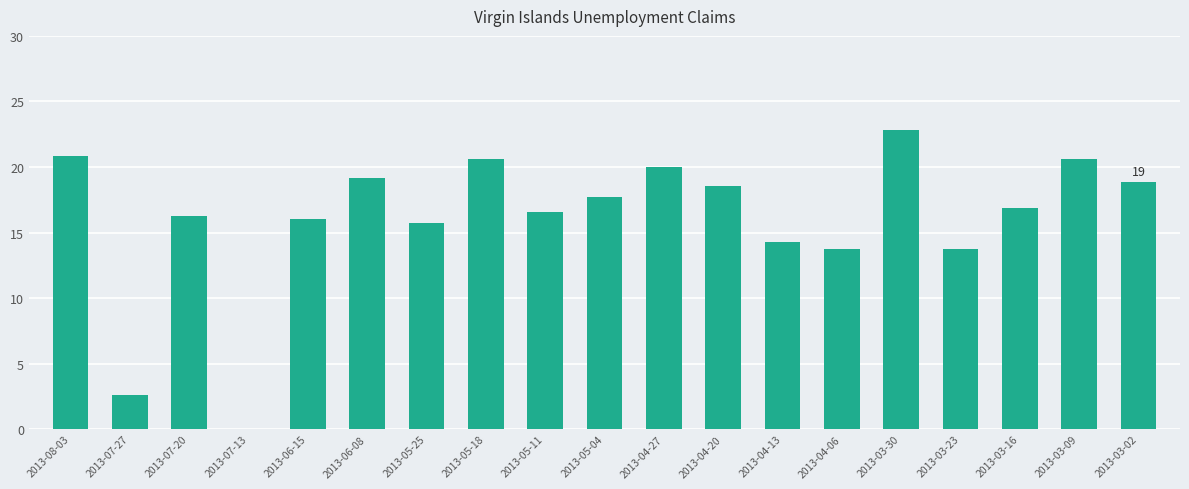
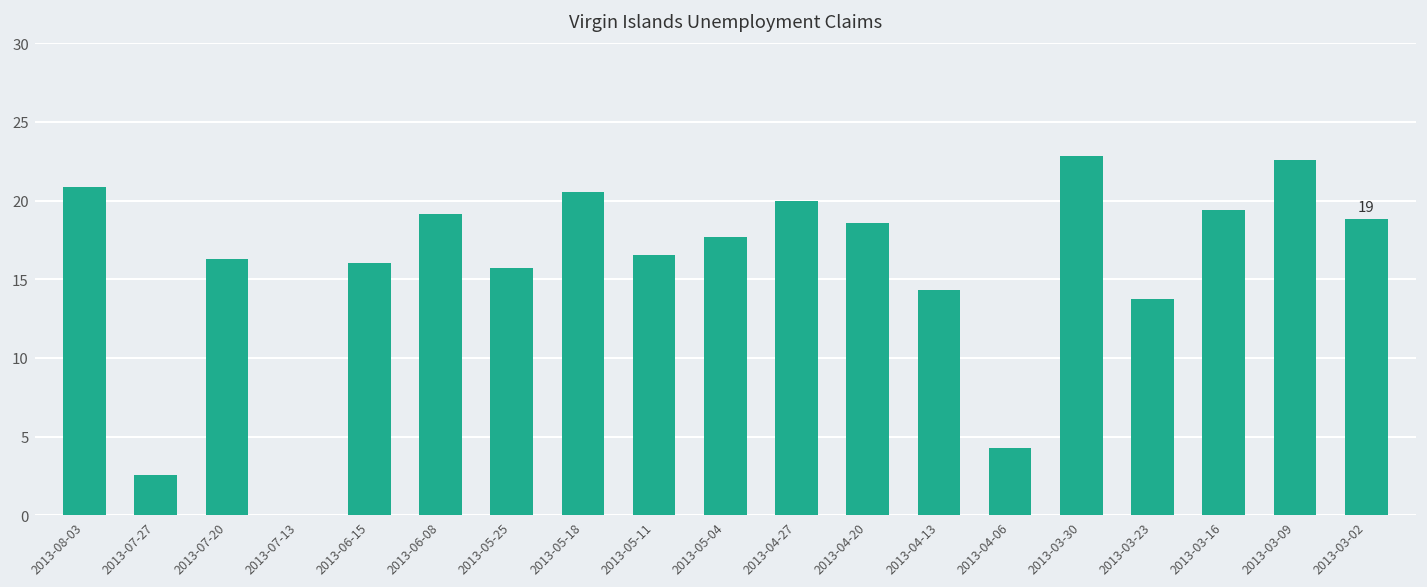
2013-04-06: 13.7 -> 4.3
2013-03-16: 16.9 -> 19.4
2013-03-09: 20.6 -> 22.6
